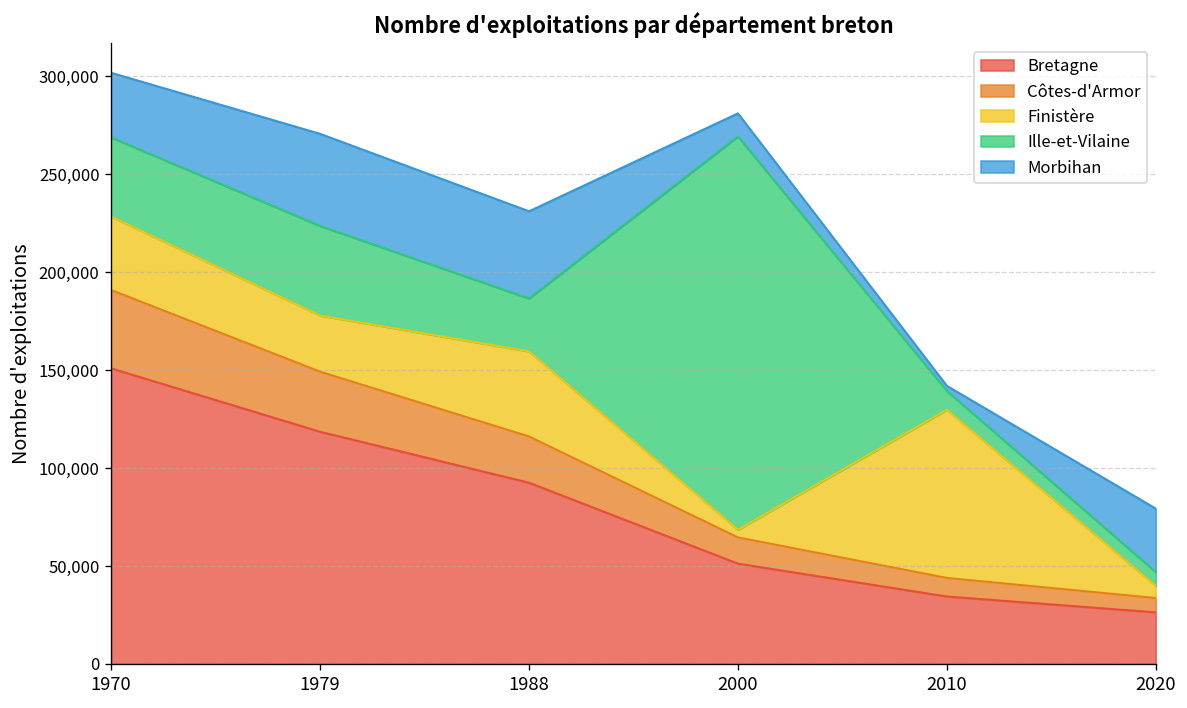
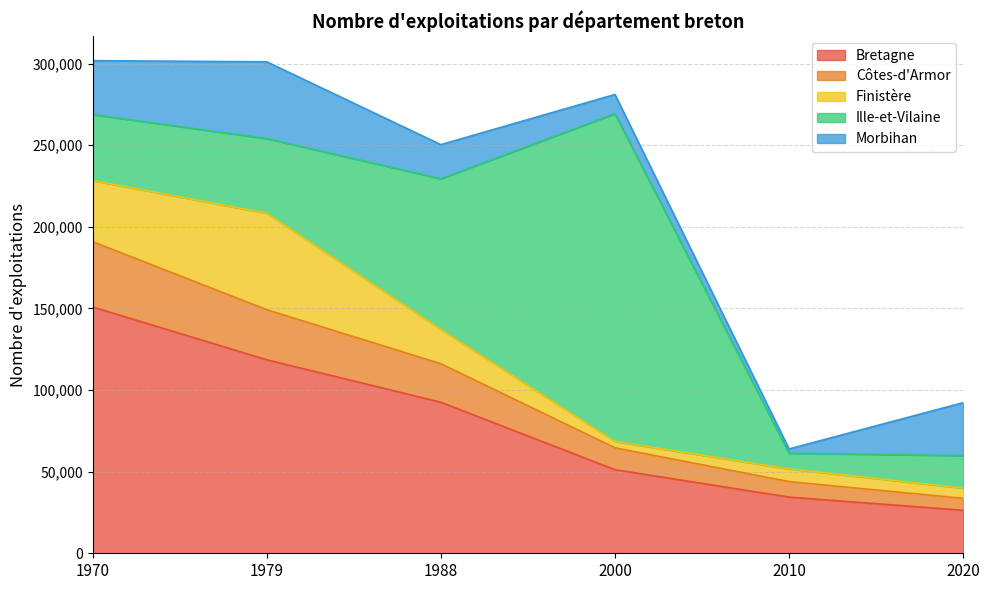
Finistère, 1979: 29,000 -> 59,000
Finistère, 1988: 43,000 -> 21,000
Ille-et-Vilaine, 1988: 27,000 -> 92,000
Morbihan, 1988: 45,000 -> 21,000
Finistère, 2010: 86,000 -> 8,000
Ille-et-Vilaine, 2020: 7,000 -> 20,000
